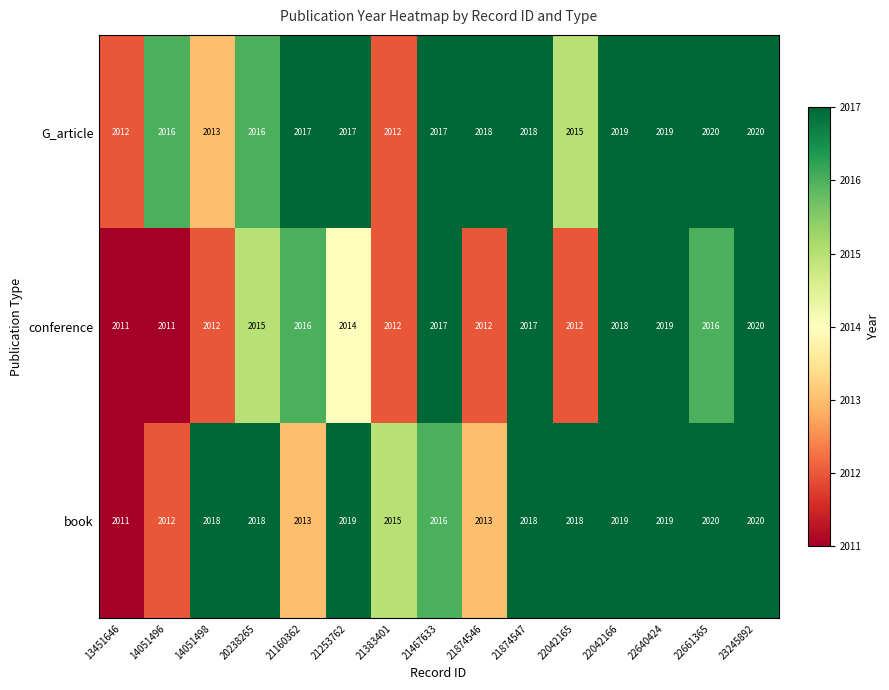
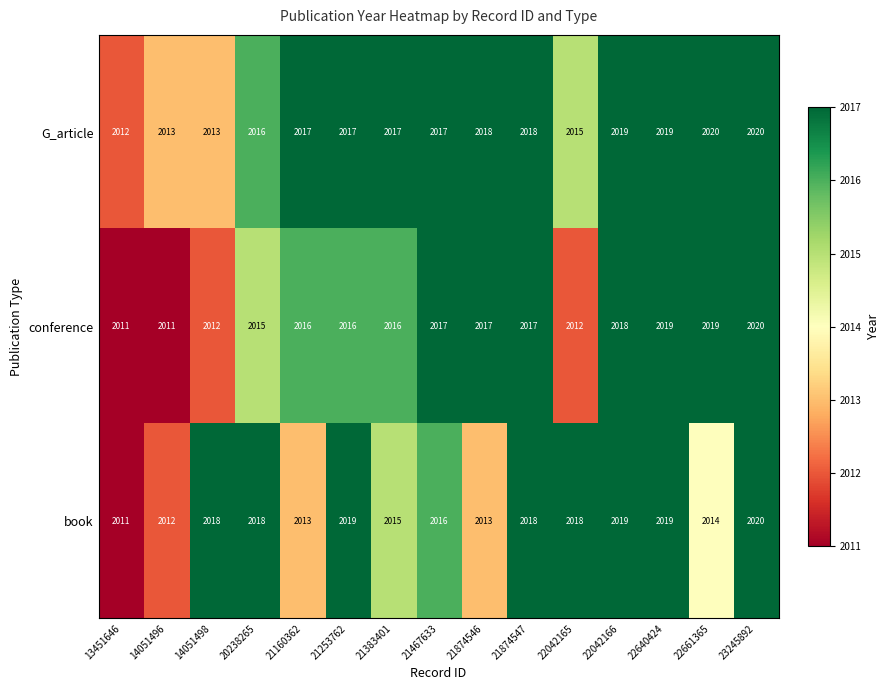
G_article, 14051496: 2016 -> 2013
G_article, 21383401: 2012 -> 2017
conference, 21253762: 2014 -> 2016
conference, 21383401: 2012 -> 2016
conference, 21874546: 2012 -> 2017
conference, 22661365: 2016 -> 2019
book, 22661365: 2020 -> 2014
